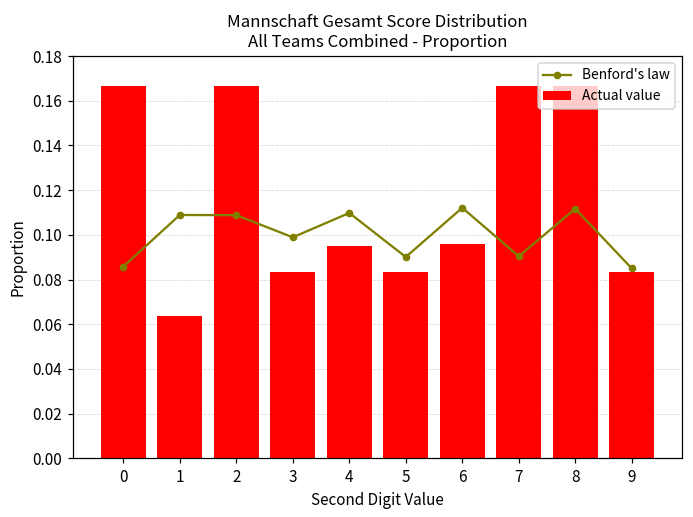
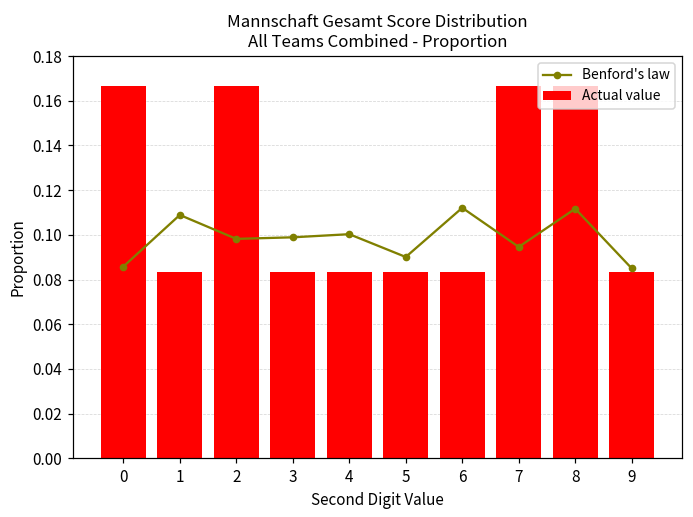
Actual value, 1: 0.064 -> 0.083
Benford's law, 2: 0.109 -> 0.098
Benford's law, 4: 0.110 -> 0.100
Actual value, 4: 0.095 -> 0.083
Actual value, 6: 0.096 -> 0.083
Benford's law, 7: 0.090 -> 0.095
